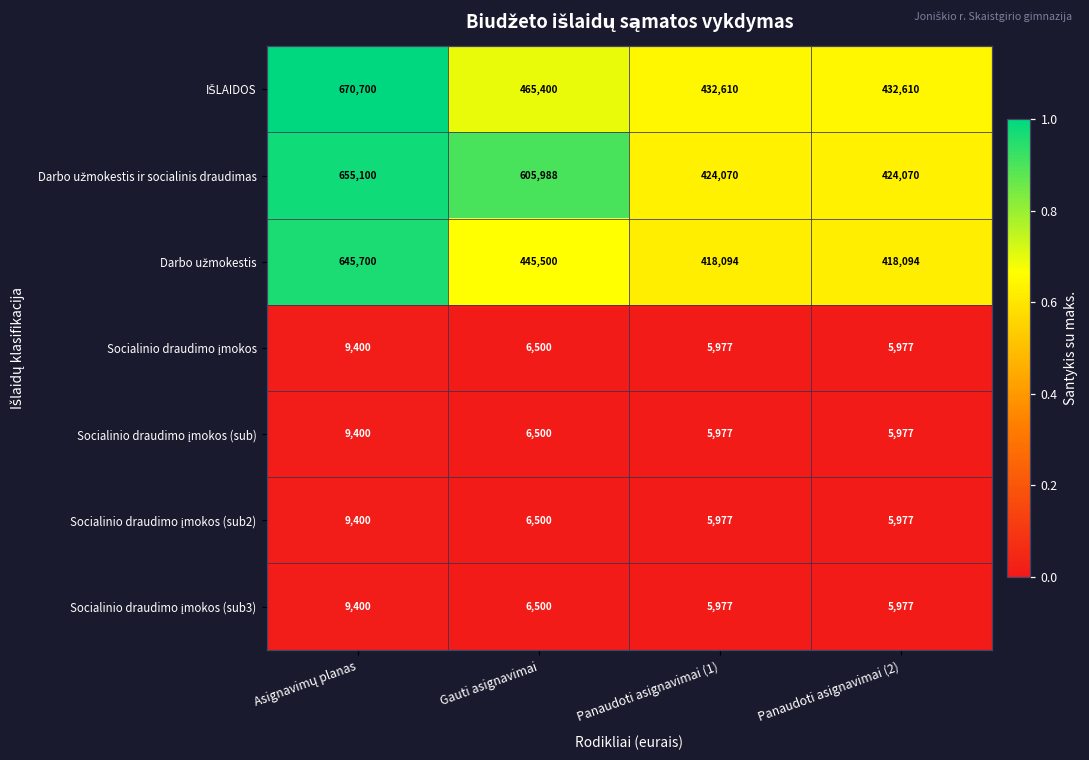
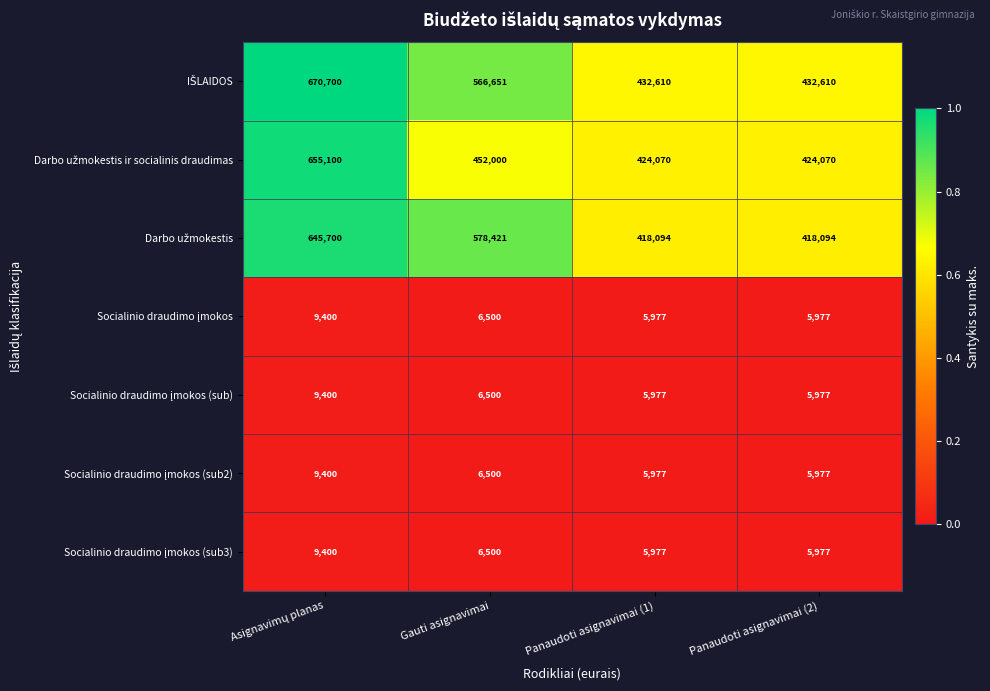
IŠLAIDOS, Gauti asignavimai: 465,400 -> 566,651
Darbo užmokestis ir socialinis draudimas, Gauti asignavimai: 605,988 -> 452,000
Darbo užmokestis, Gauti asignavimai: 445,500 -> 578,421
